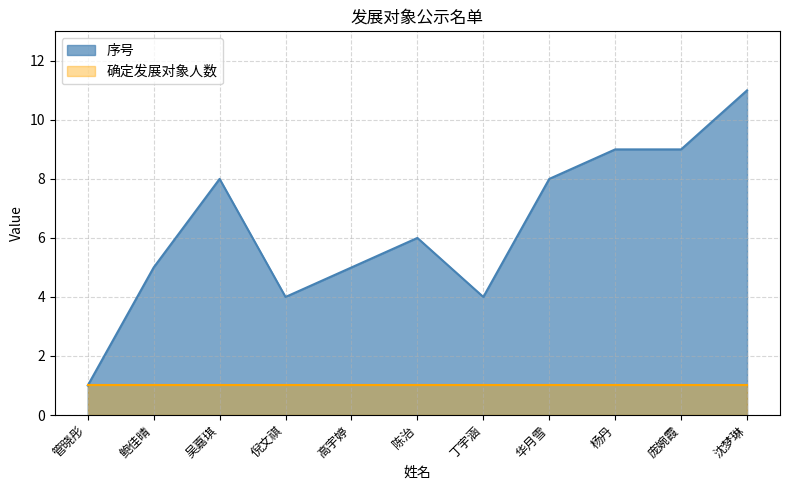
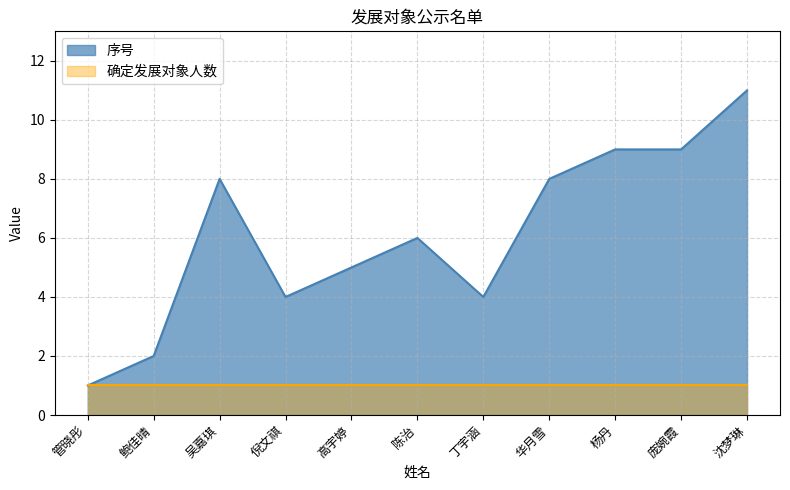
序号, 鲍佳晴: 5 -> 2
